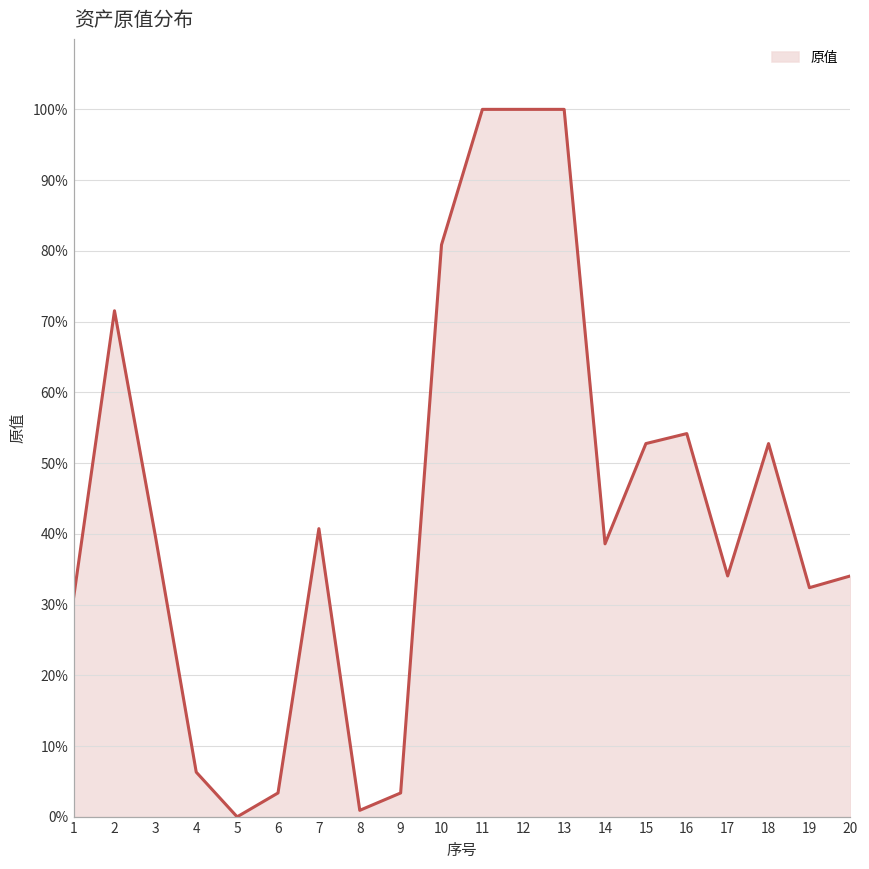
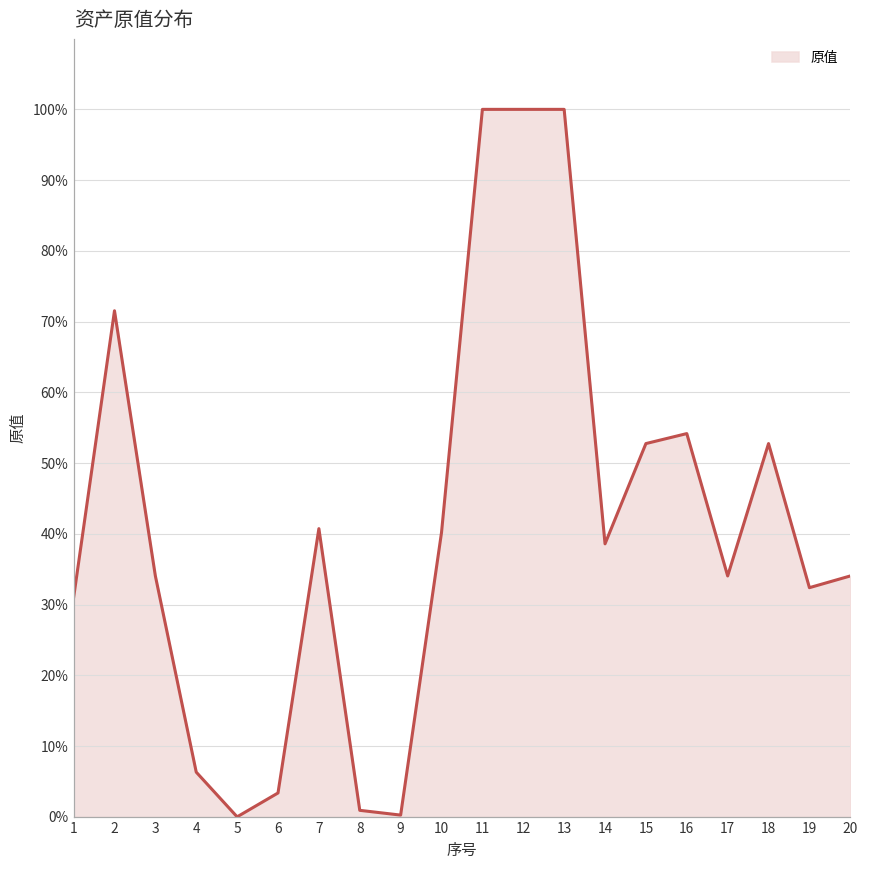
3: 40% -> 34%
9: 3% -> 0%
10: 81% -> 40%
